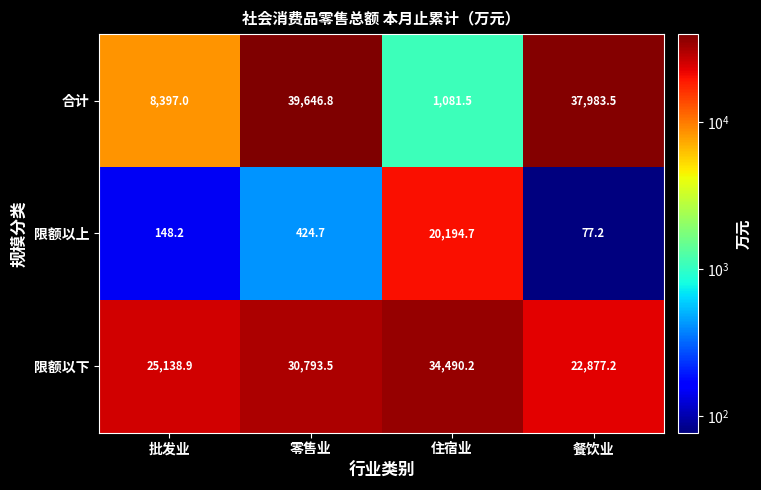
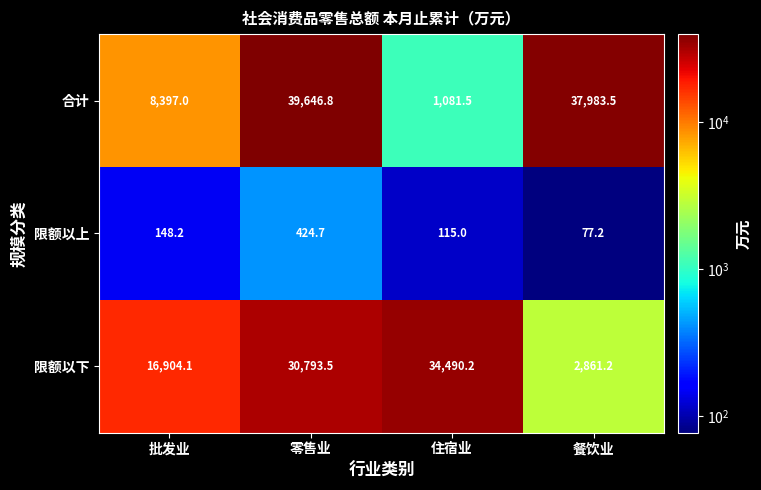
限额以上, 住宿业: 20,194.7 -> 115.0
限额以下, 批发业: 25,138.9 -> 16,904.1
限额以下, 餐饮业: 22,877.2 -> 2,861.2
